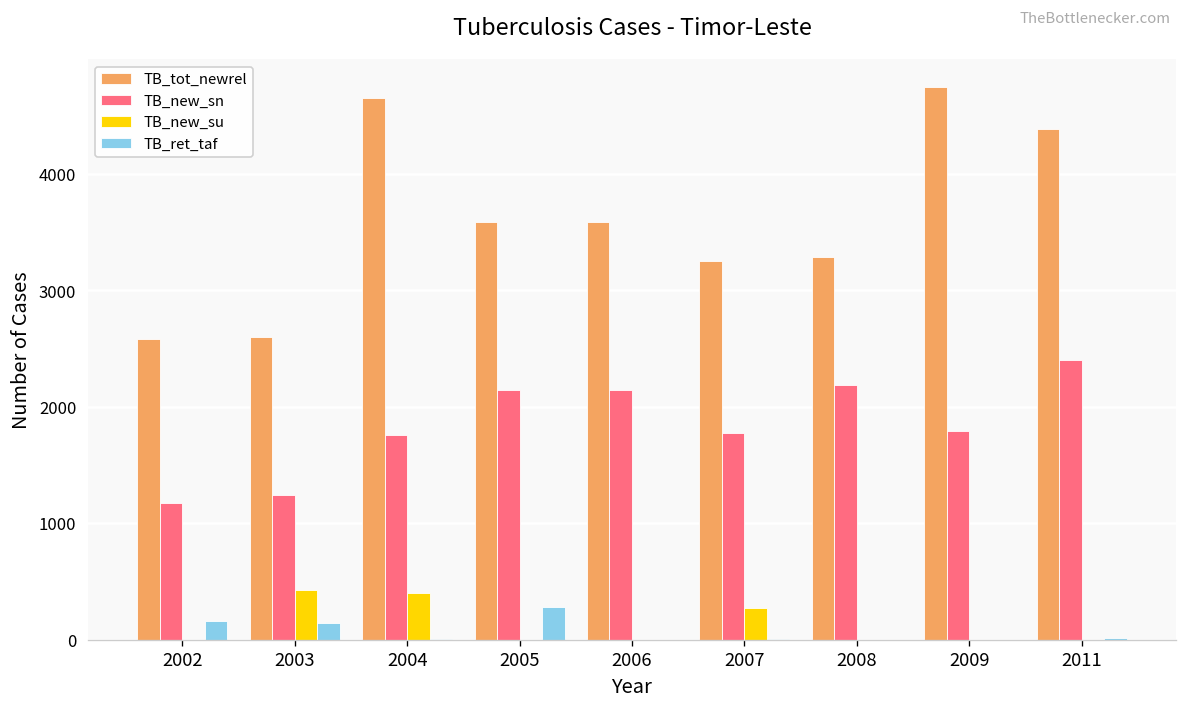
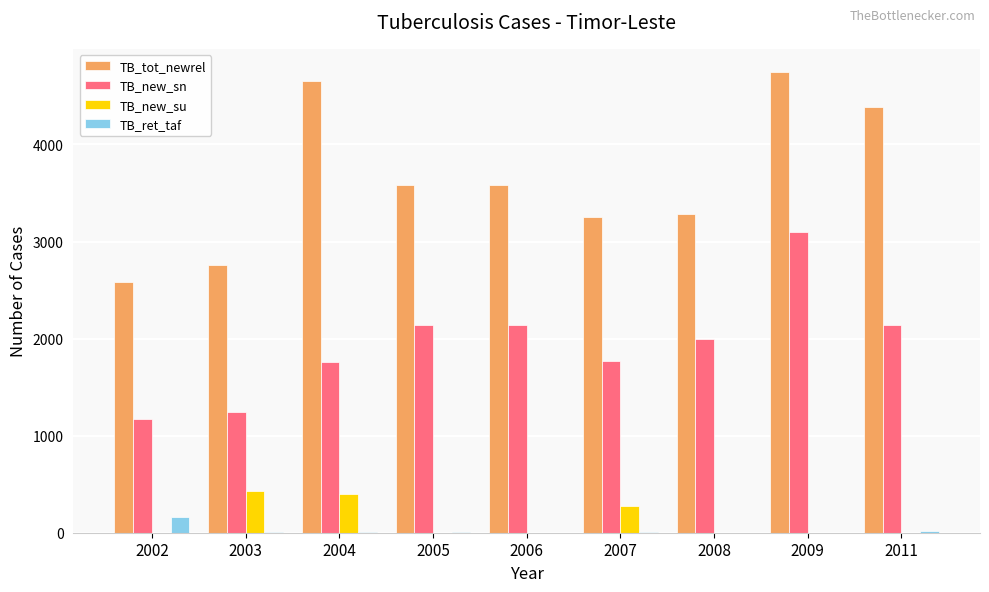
TB_tot_newrel, 2003: 2600 -> 2800
TB_ret_taf, 2003: 100 -> 0
TB_ret_taf, 2005: 300 -> 0
TB_new_sn, 2008: 2200 -> 2000
TB_new_sn, 2009: 1800 -> 3100
TB_new_sn, 2011: 2400 -> 2100
